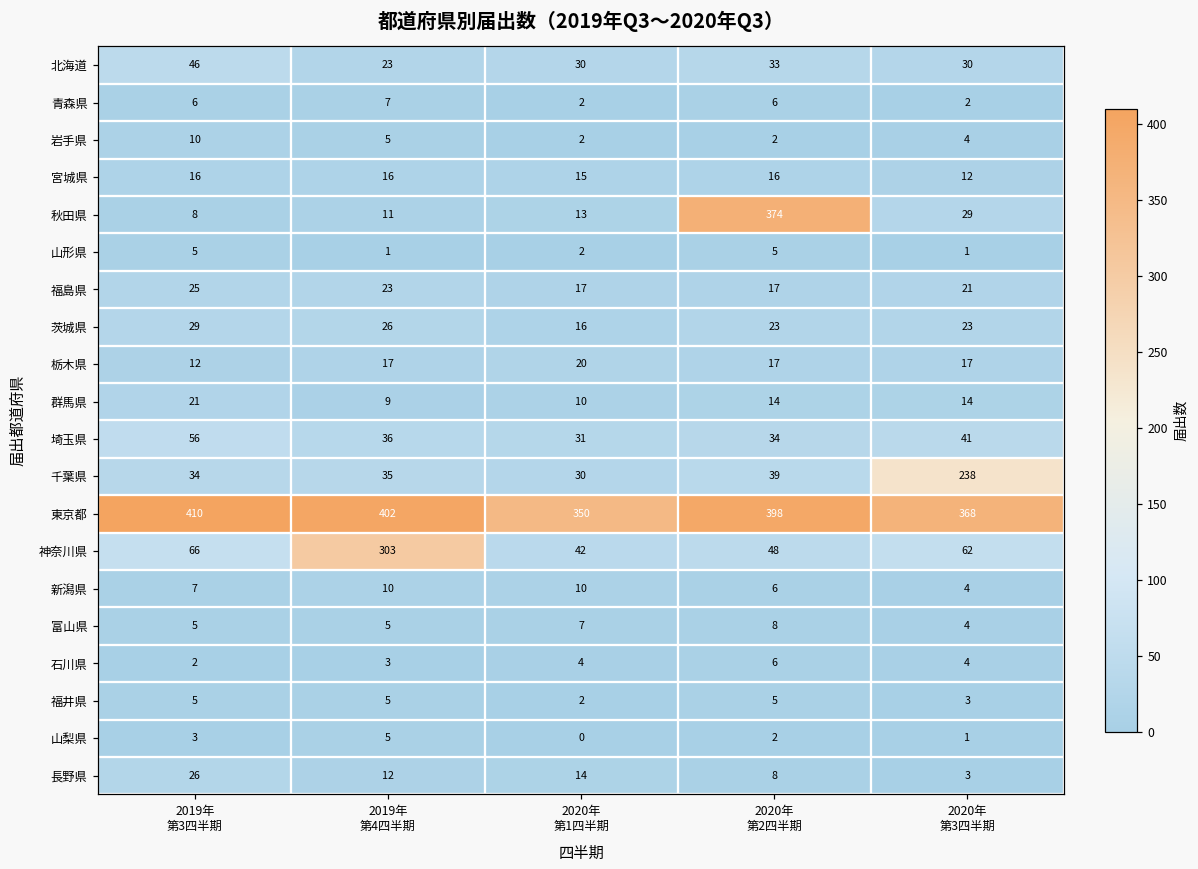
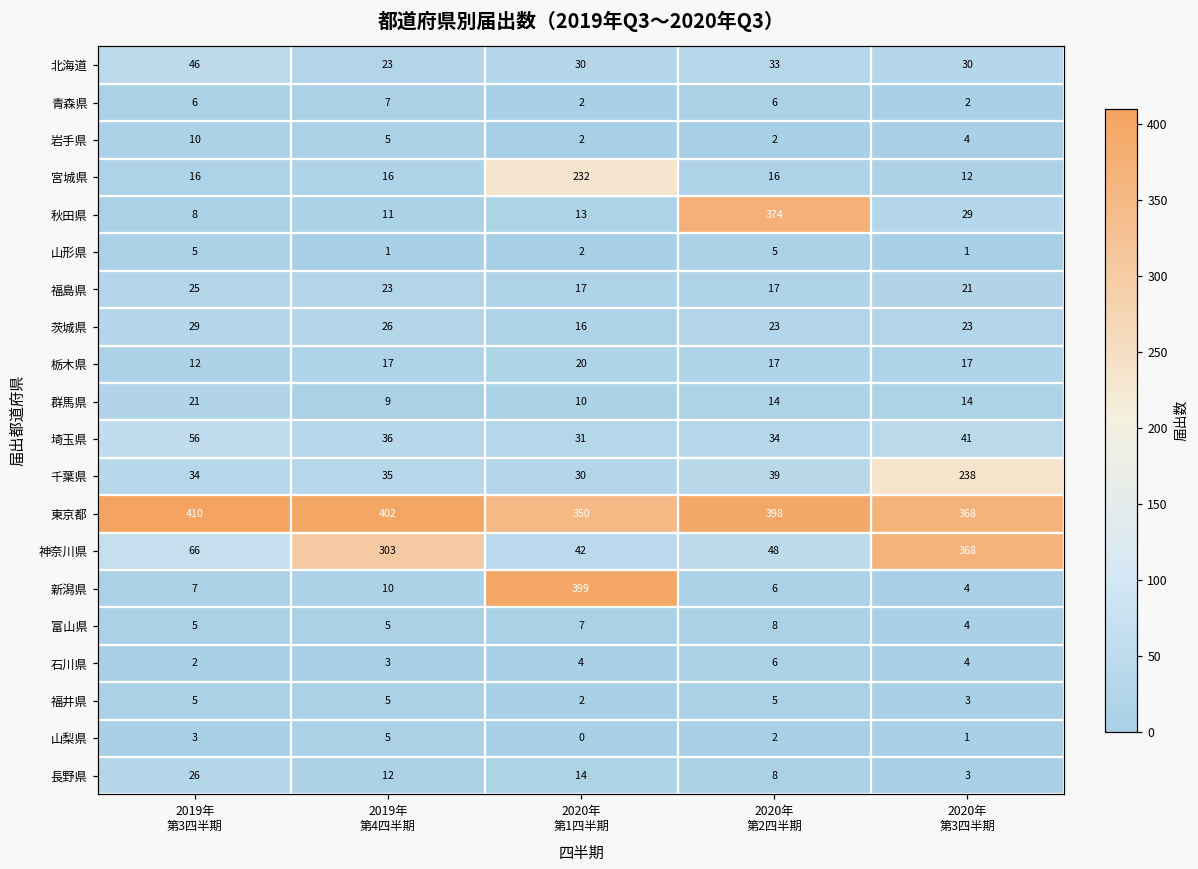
宮城県, 2020年 第1四半期: 15 -> 232
神奈川県, 2020年 第3四半期: 62 -> 368
新潟県, 2020年 第1四半期: 10 -> 399
